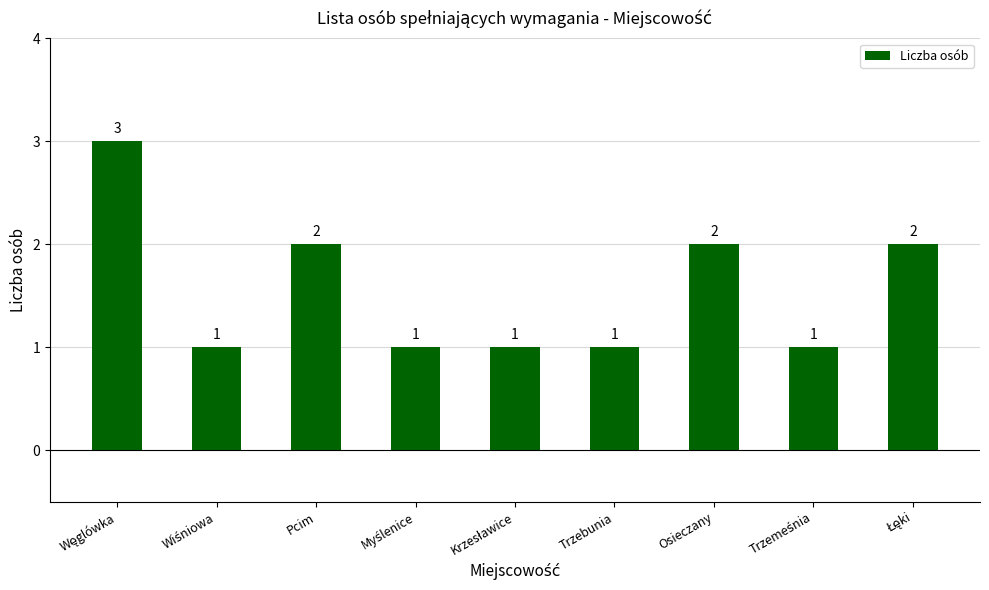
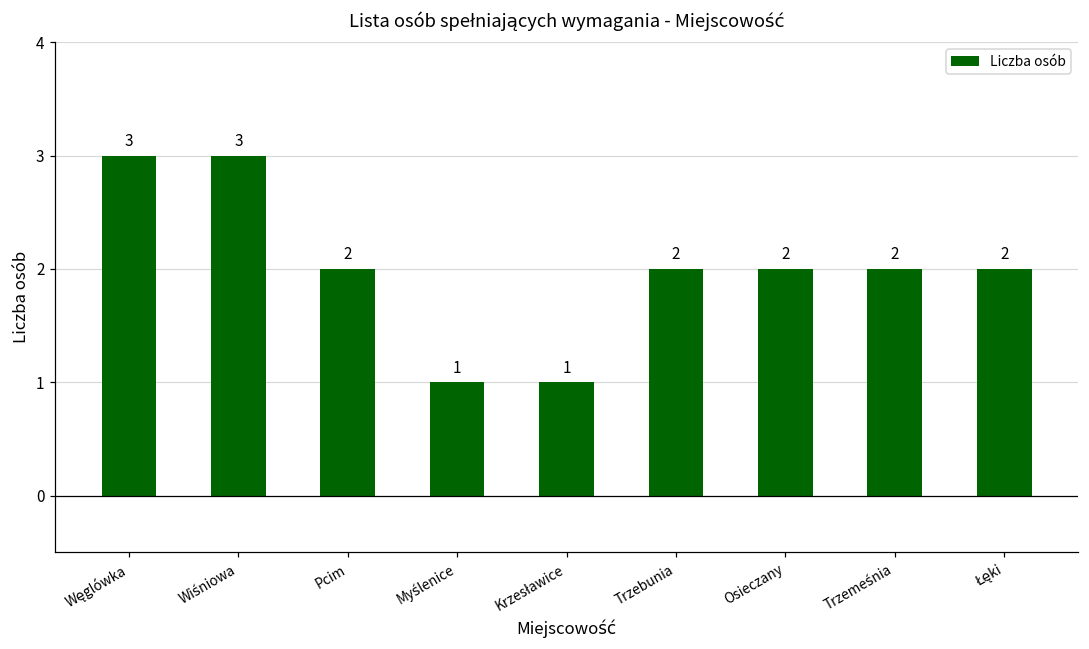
Wiśniowa: 1 -> 3
Trzebunia: 1 -> 2
Trzemeśnia: 1 -> 2
